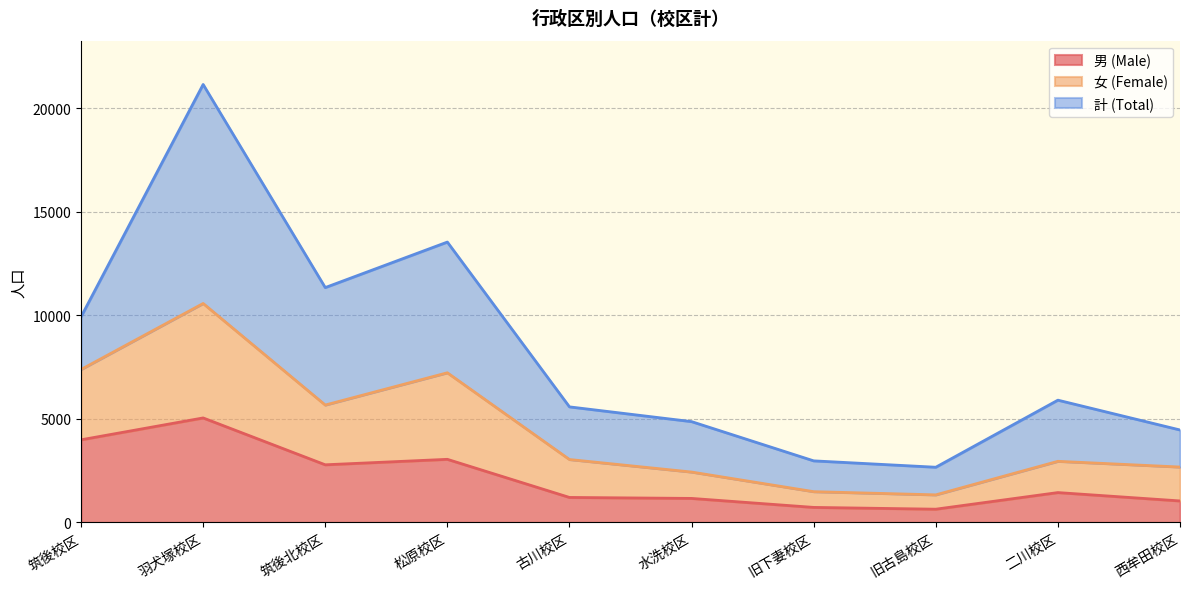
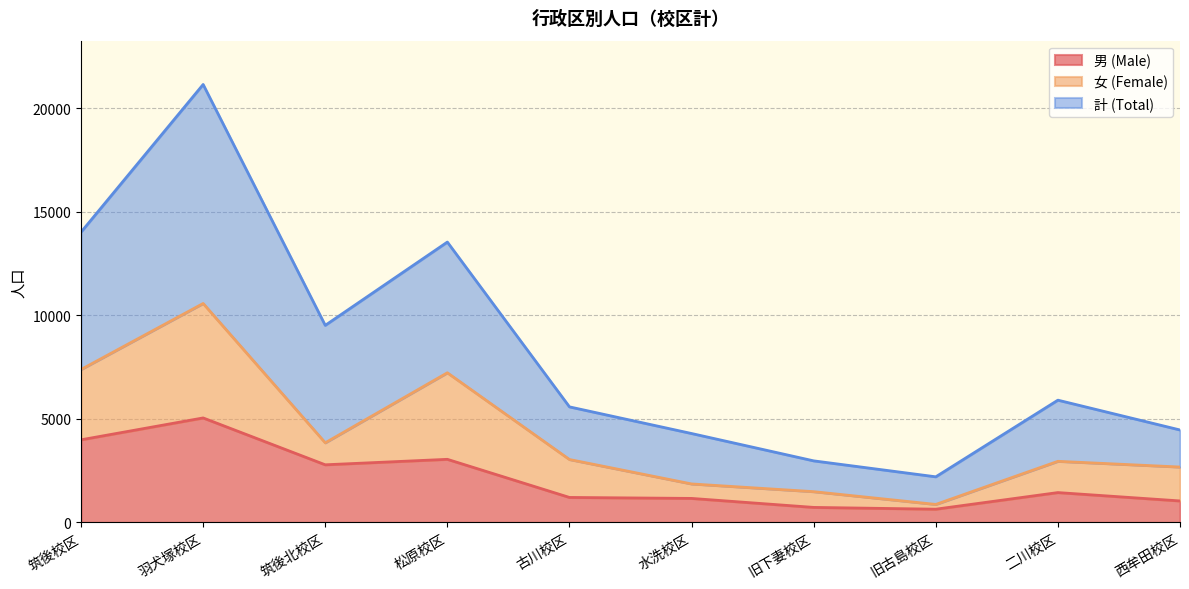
計 (Total), 筑後校区: 2500 -> 6600
女 (Female), 筑後北校区: 2900 -> 1100
女 (Female), 水洗校区: 1300 -> 700
女 (Female), 旧古島校区: 700 -> 200
